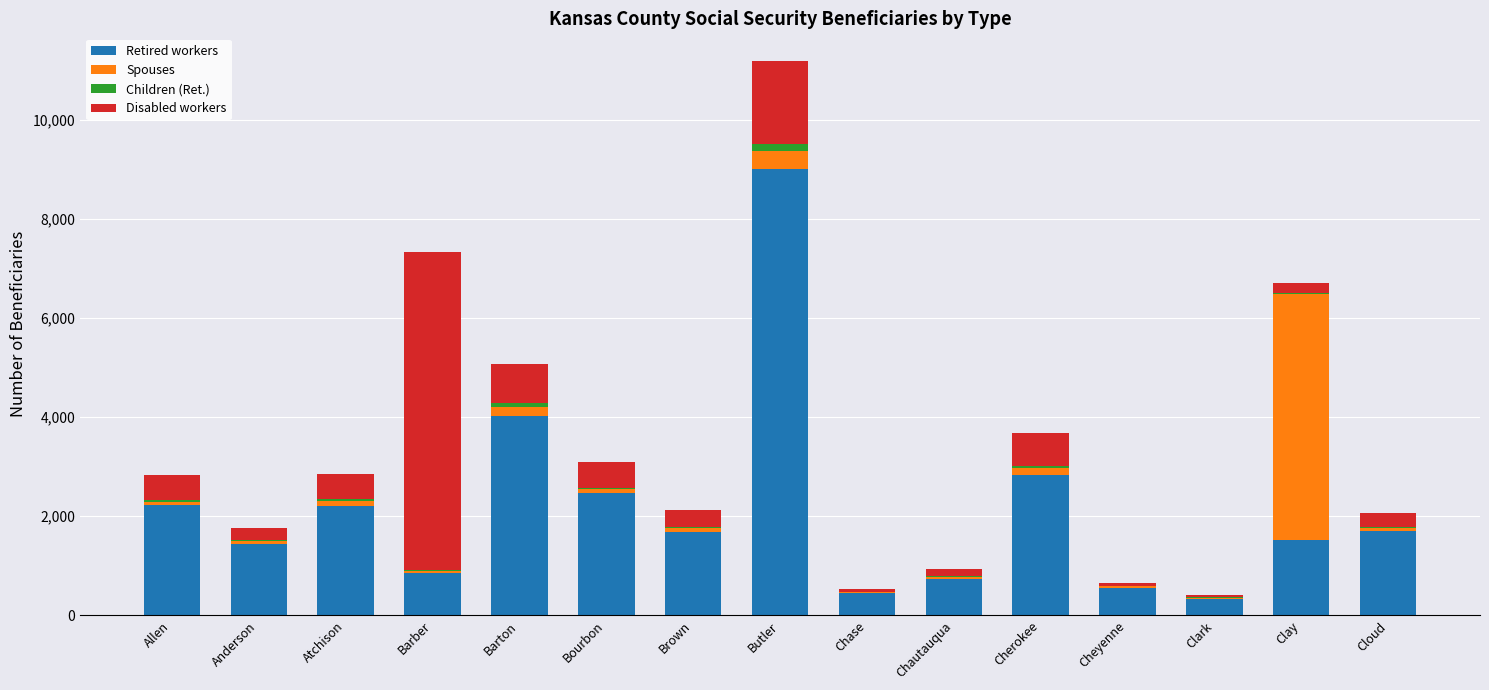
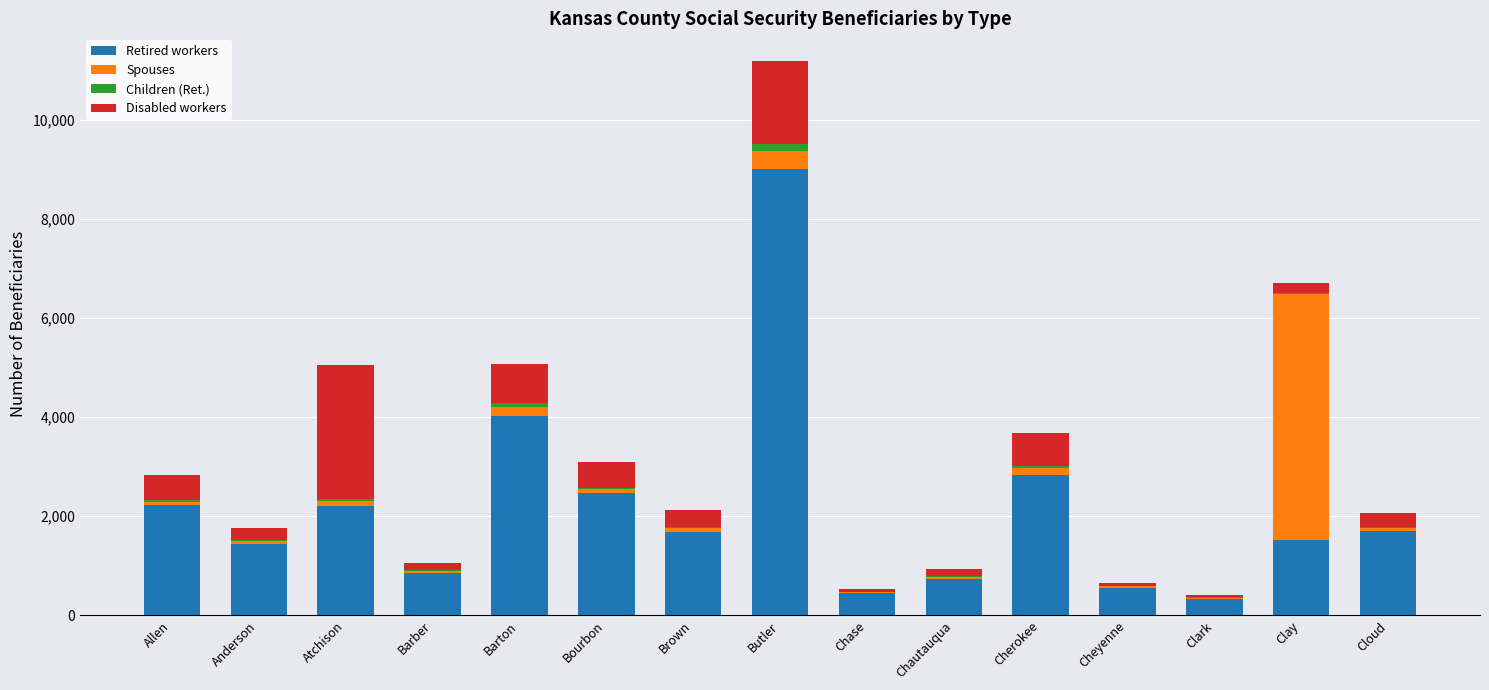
Disabled workers, Atchison: 500 -> 2,700
Disabled workers, Barber: 6,400 -> 100
